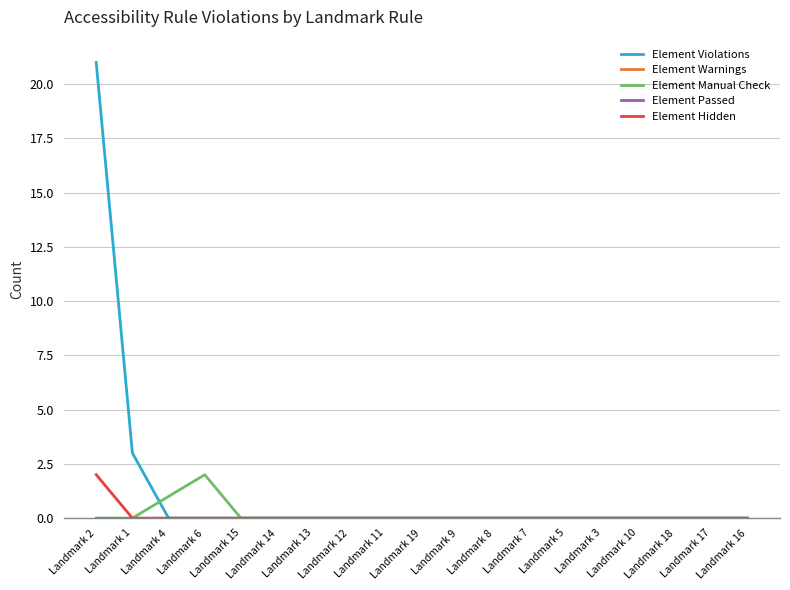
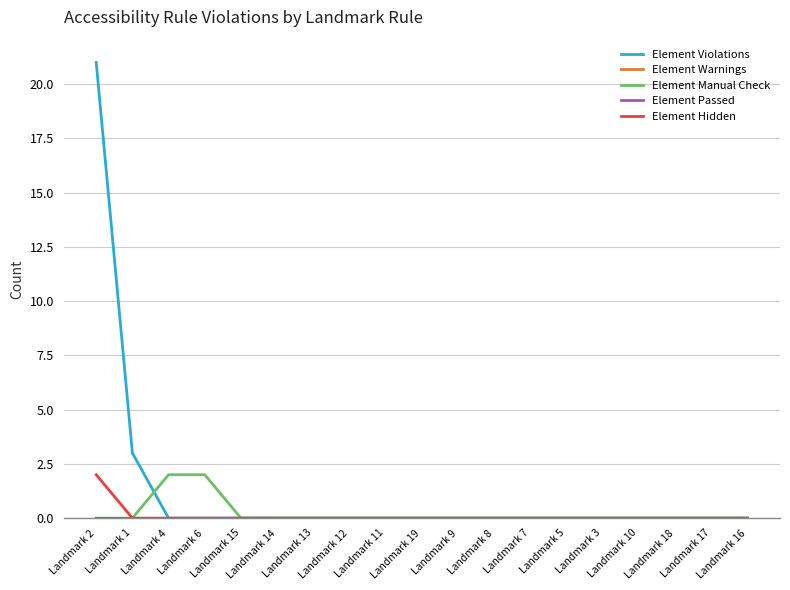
Element Manual Check, Landmark 4: 1 -> 2
